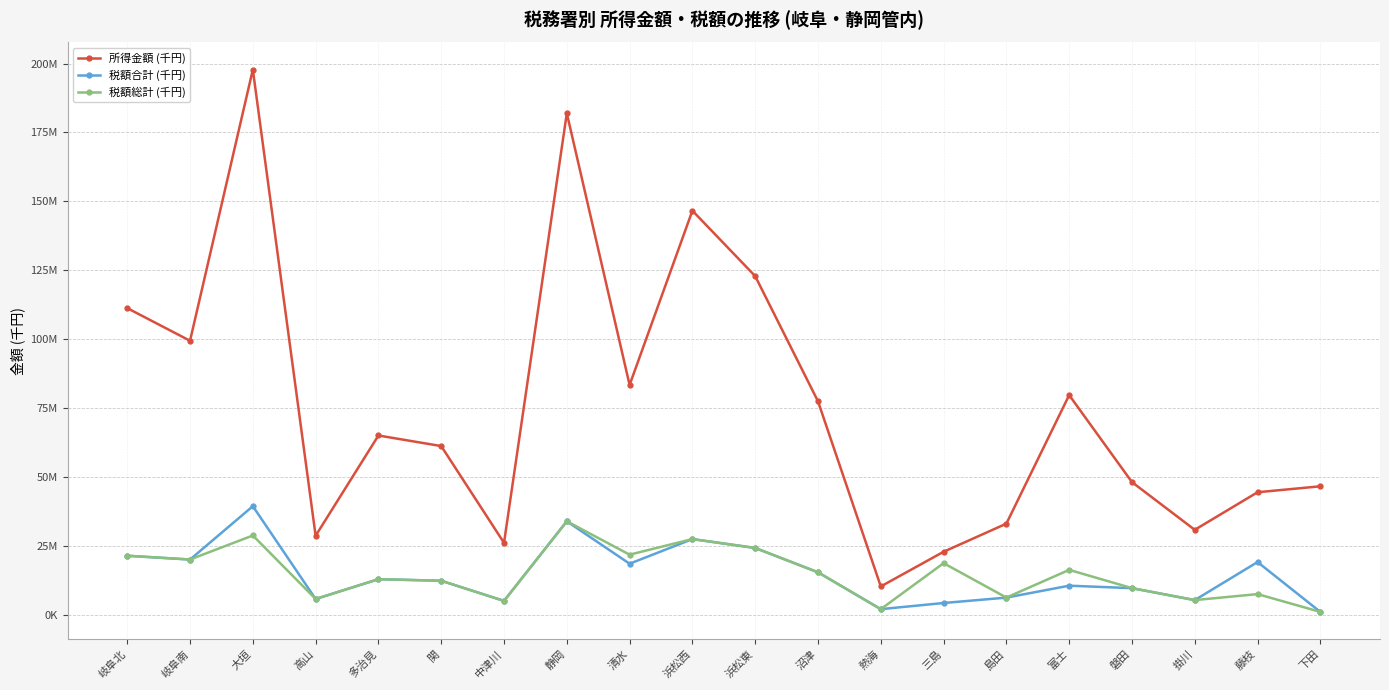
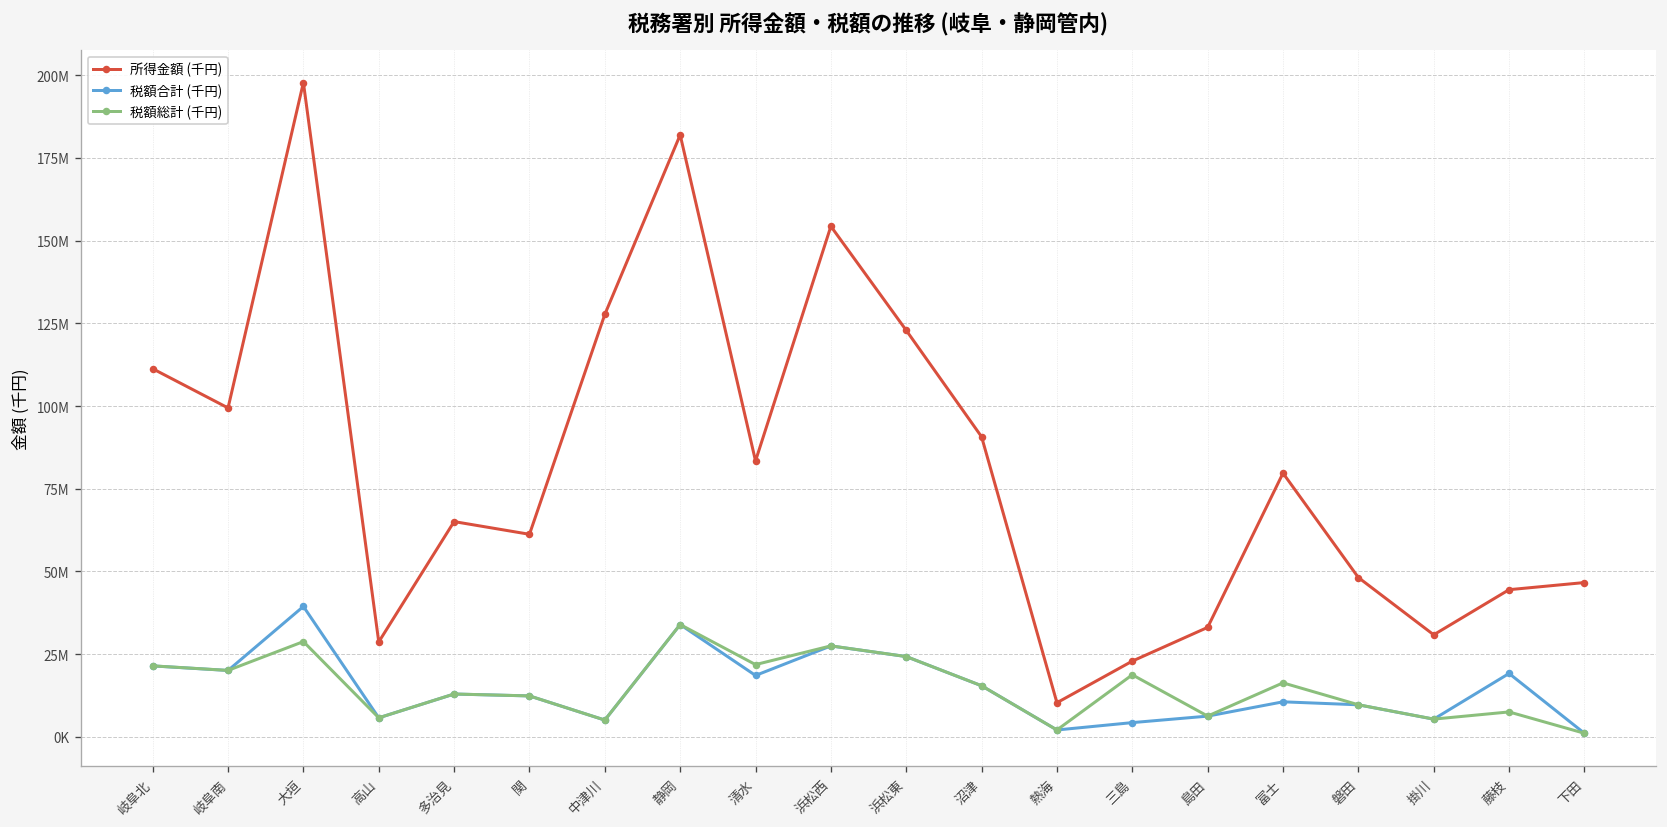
所得金額 (千円), 中津川: 26000000 -> 128000000
所得金額 (千円), 浜松西: 147000000 -> 154000000
所得金額 (千円), 沼津: 77000000 -> 91000000
